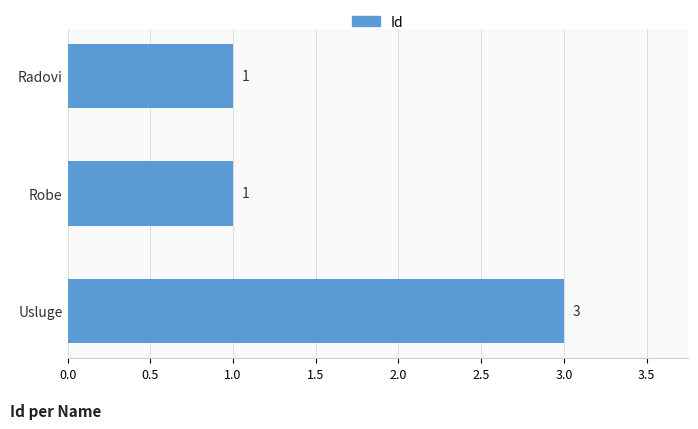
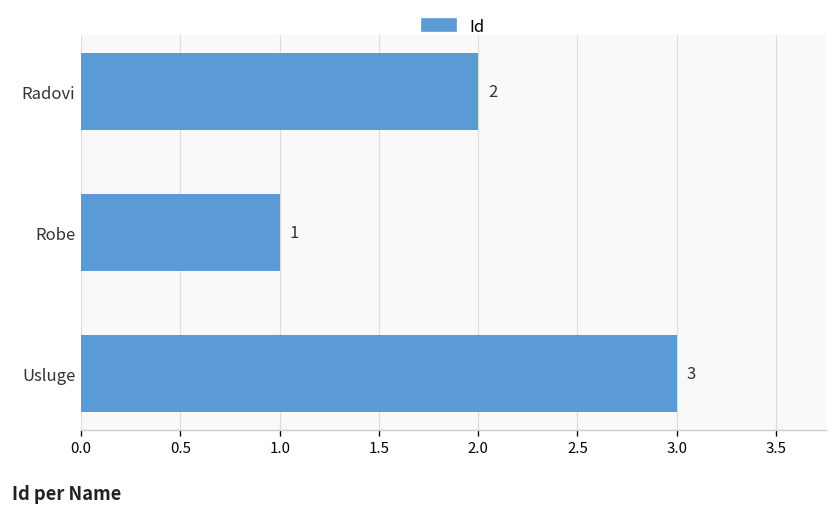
Radovi: 1 -> 2
